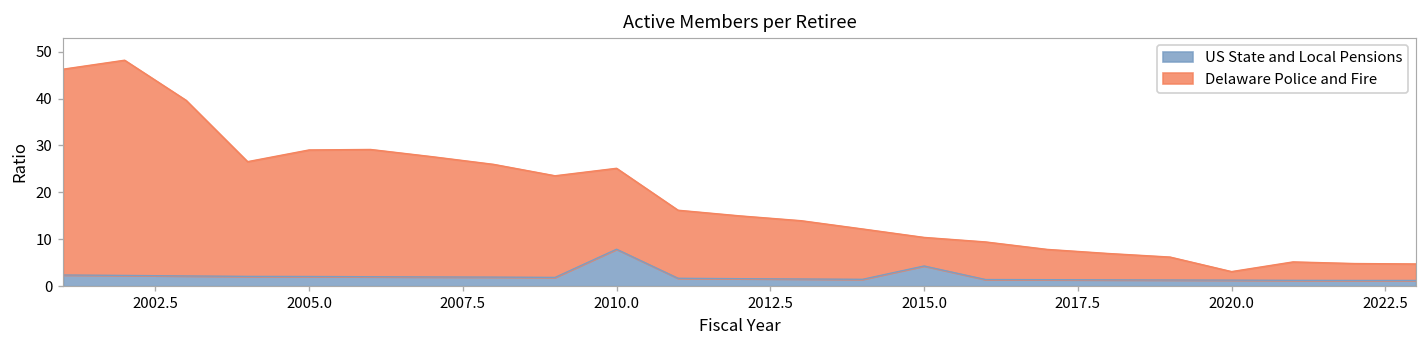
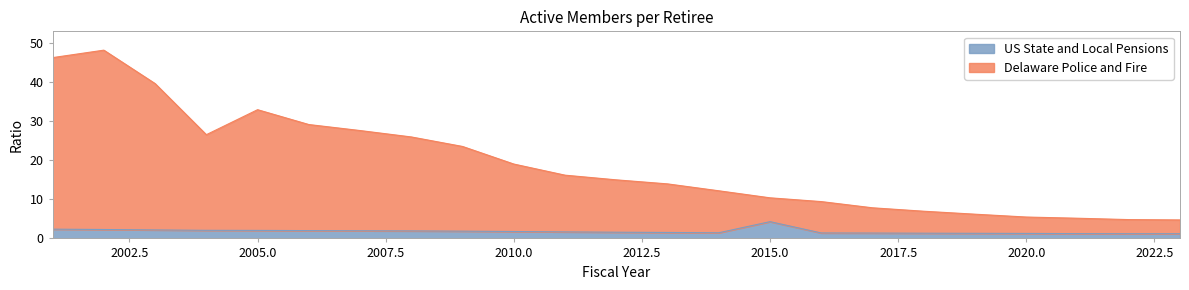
Delaware Police and Fire, 2005.0: 27 -> 31
US State and Local Pensions, 2010.0: 8 -> 2
Delaware Police and Fire, 2020.0: 2 -> 4
